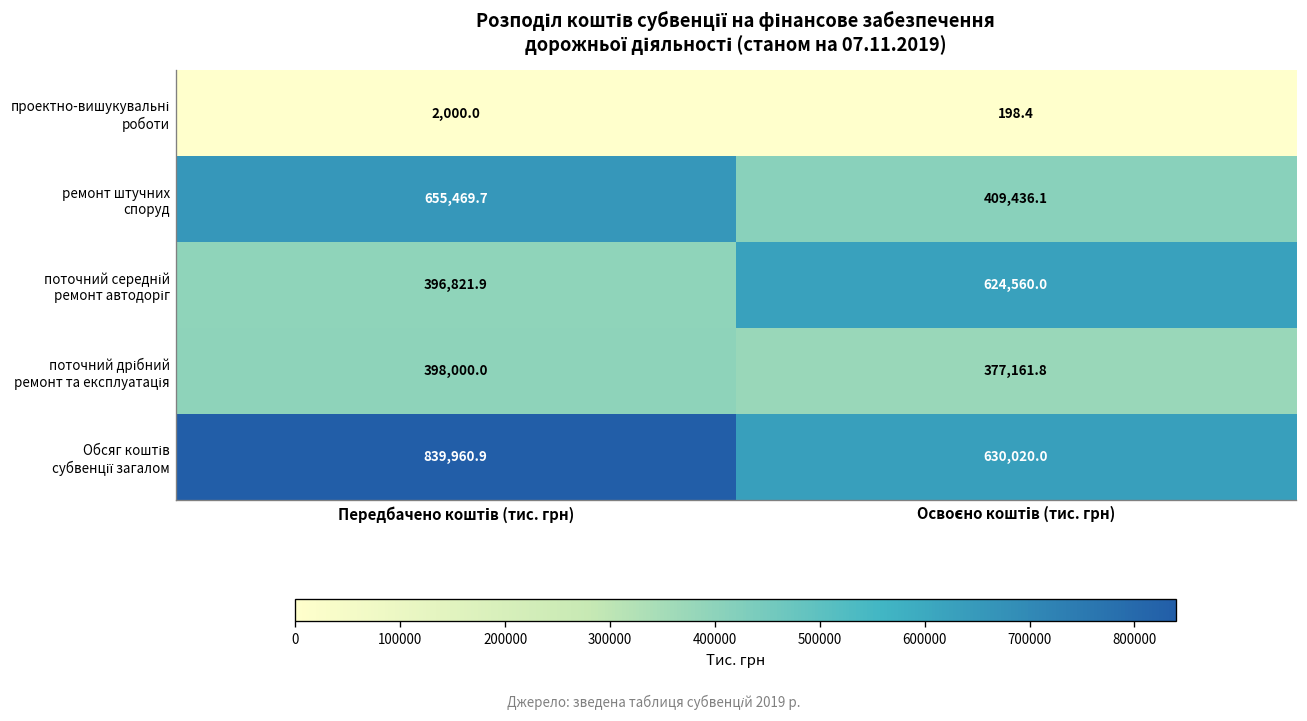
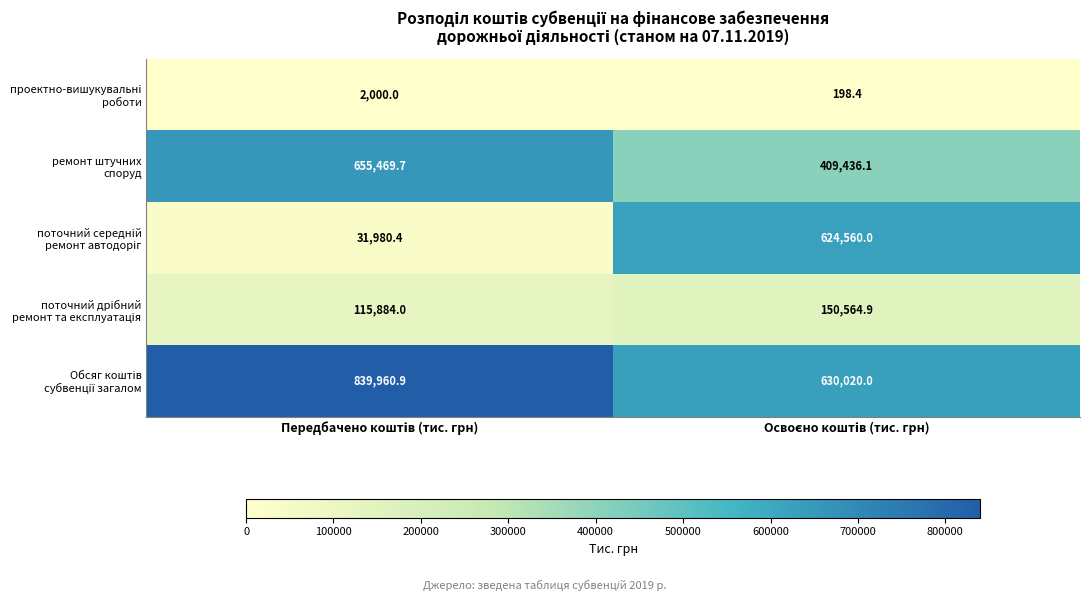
поточний середній ремонт автодоріг, Передбачено коштів (тис. грн): 396,821.9 -> 31,980.4
поточний дрібний ремонт та експлуатація, Передбачено коштів (тис. грн): 398,000.0 -> 115,884.0
поточний дрібний ремонт та експлуатація, Освоєно коштів (тис. грн): 377,161.8 -> 150,564.9
